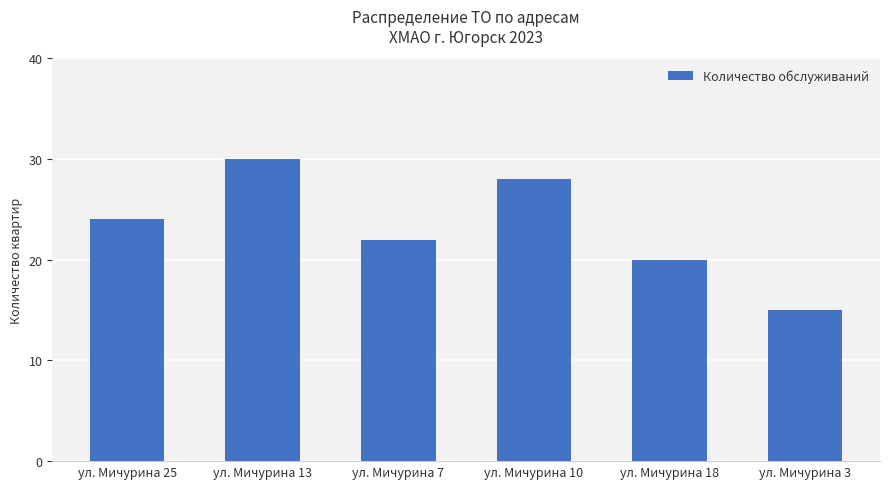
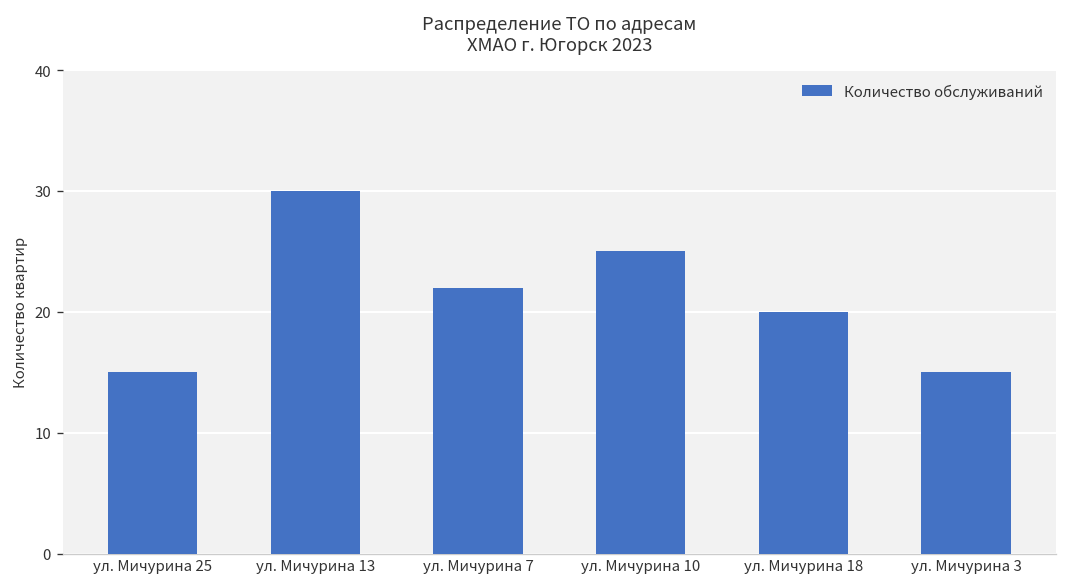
ул. Мичурина 25: 24 -> 15
ул. Мичурина 10: 28 -> 25
